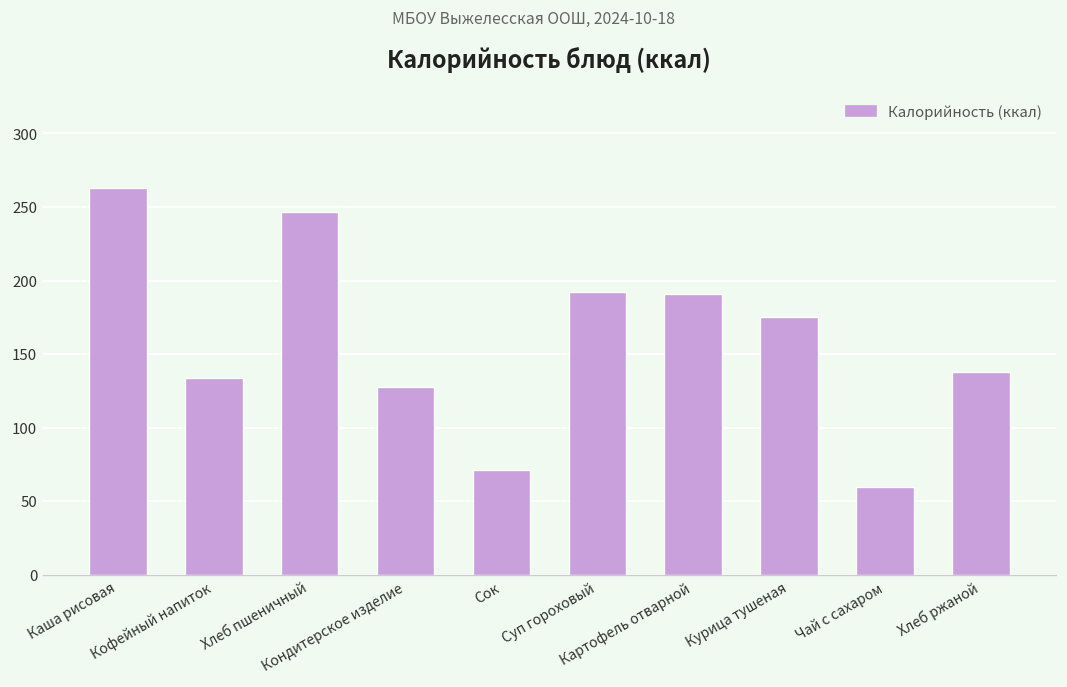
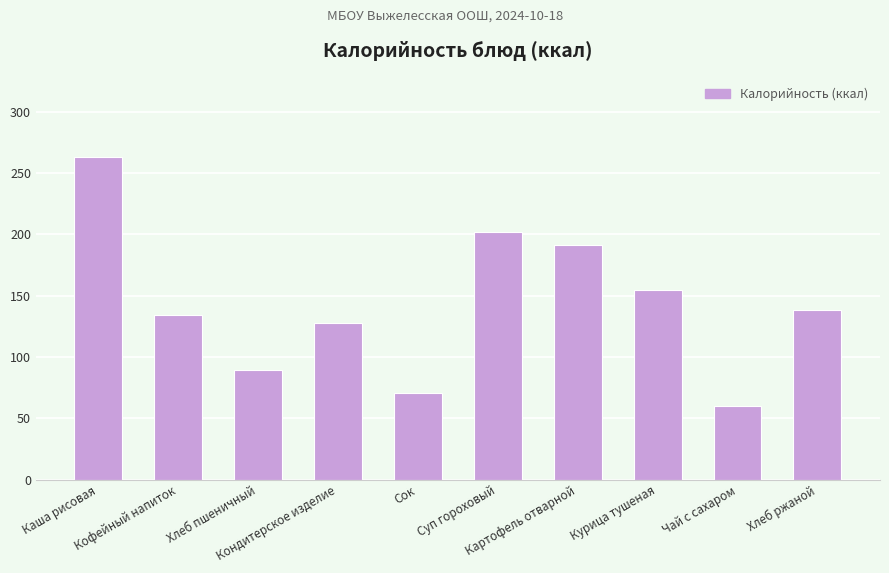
Хлеб пшеничный: 247 -> 90
Суп гороховый: 192 -> 202
Курица тушеная: 175 -> 155
